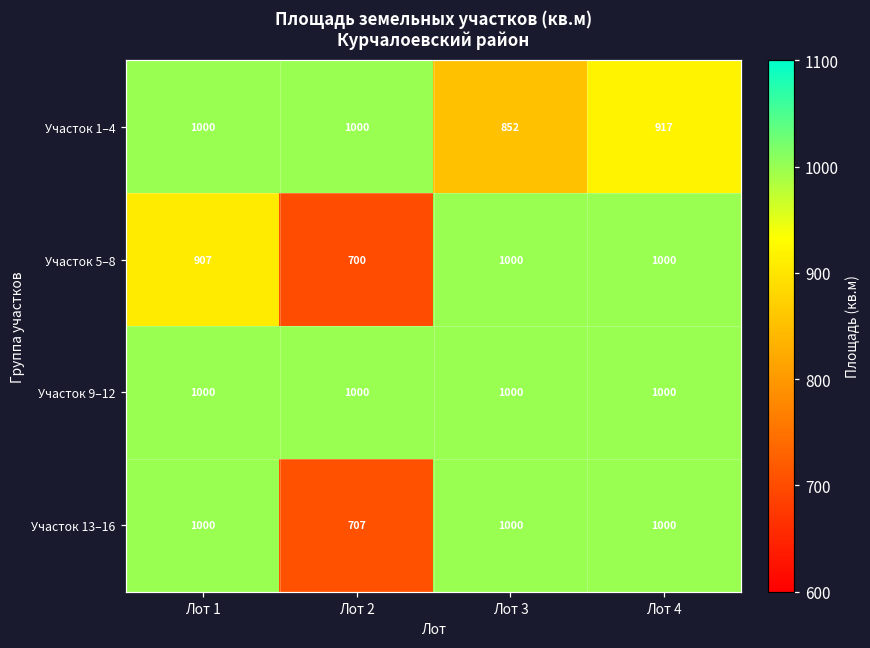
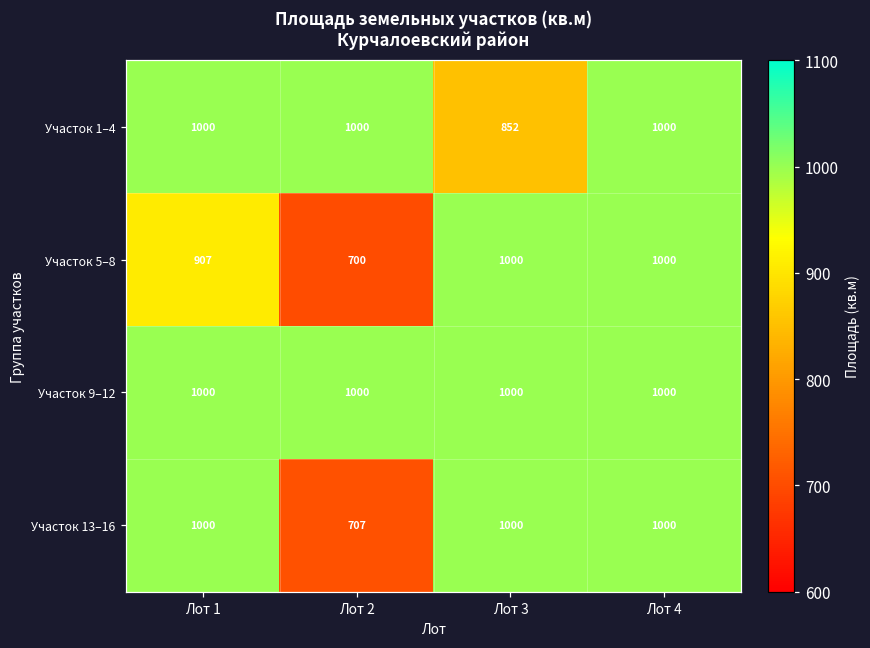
Участок 1–4, Лот 4: 917 -> 1000
